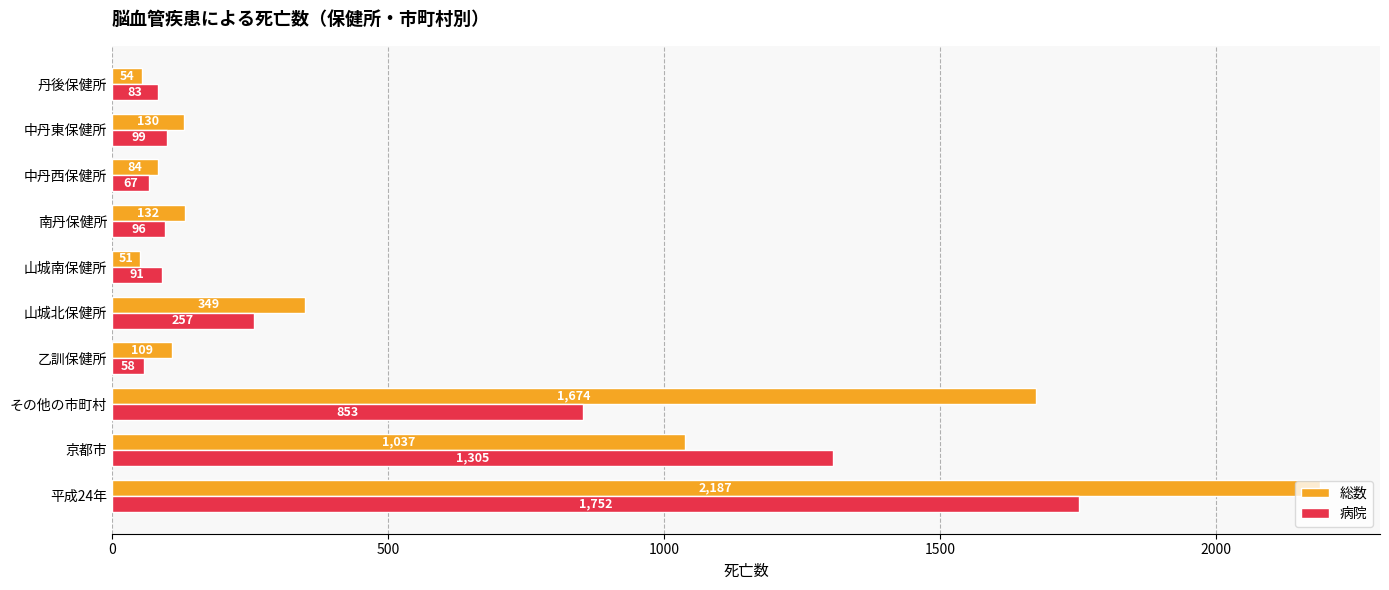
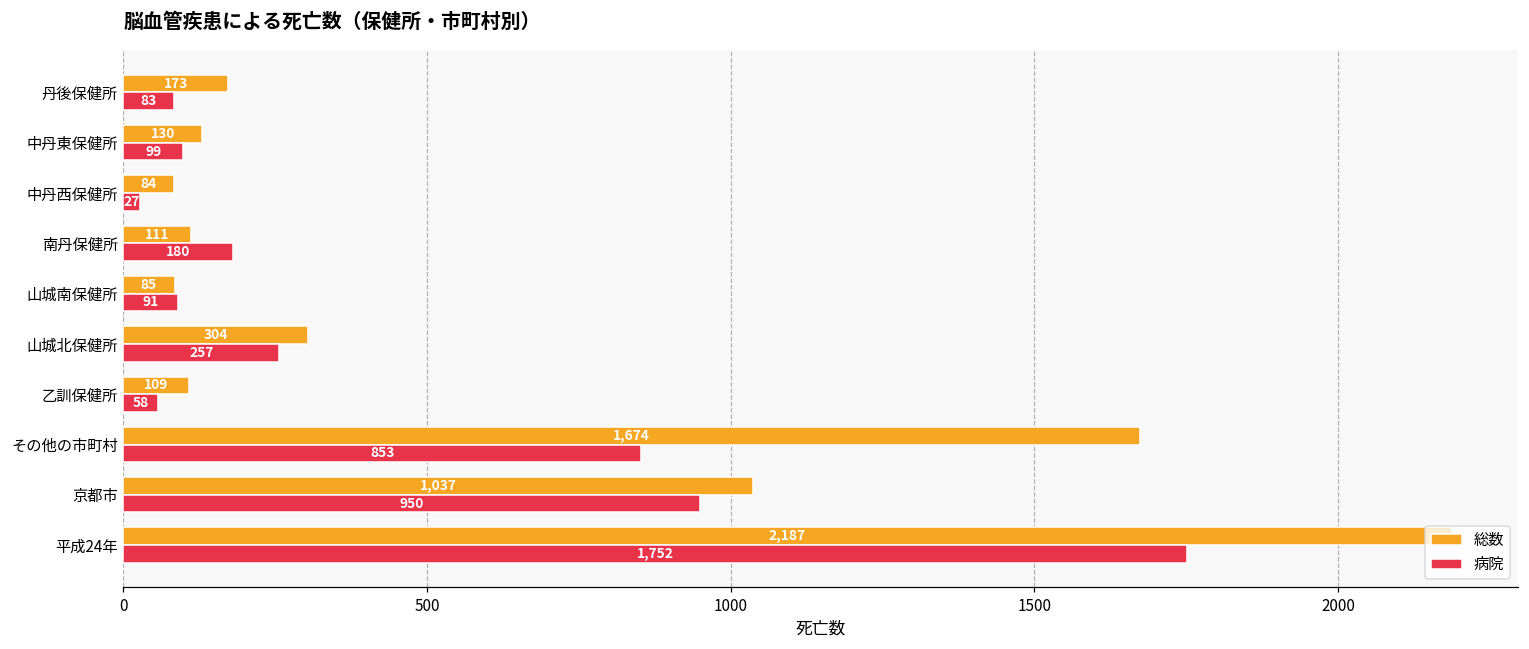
総数, 丹後保健所: 54 -> 173
病院, 中丹西保健所: 67 -> 27
総数, 南丹保健所: 132 -> 111
病院, 南丹保健所: 96 -> 180
総数, 山城南保健所: 51 -> 85
総数, 山城北保健所: 349 -> 304
病院, 京都市: 1,305 -> 950
